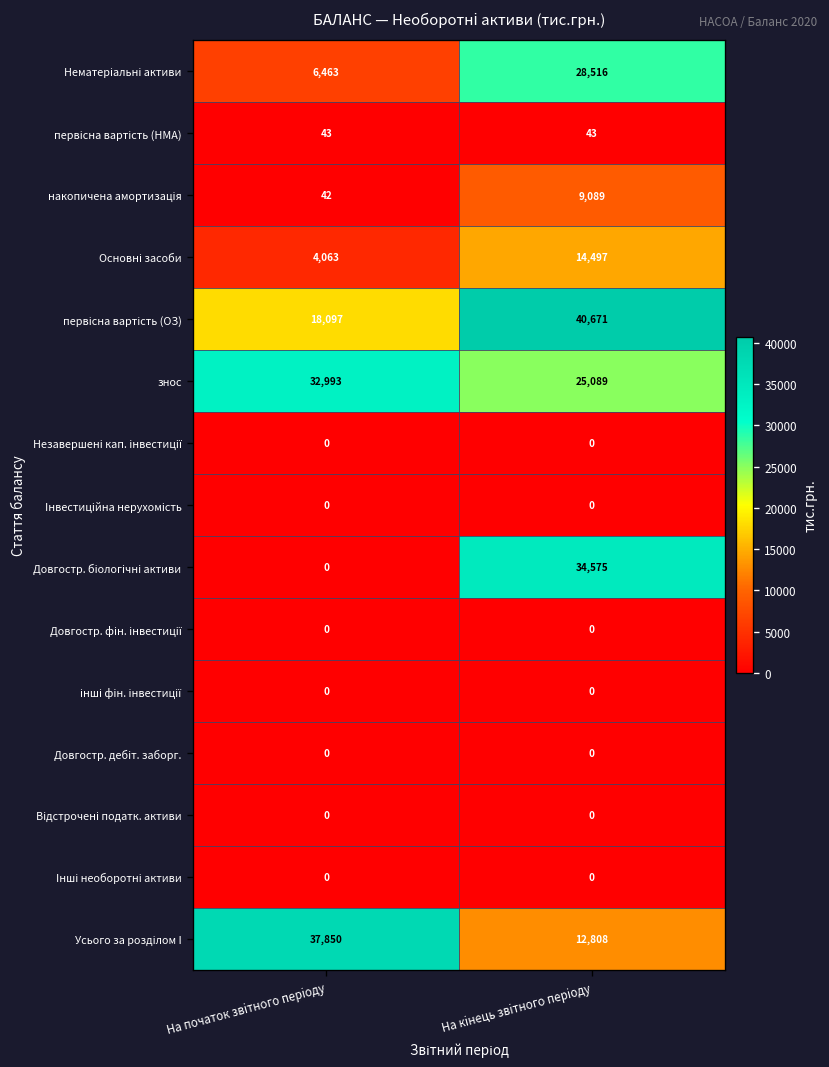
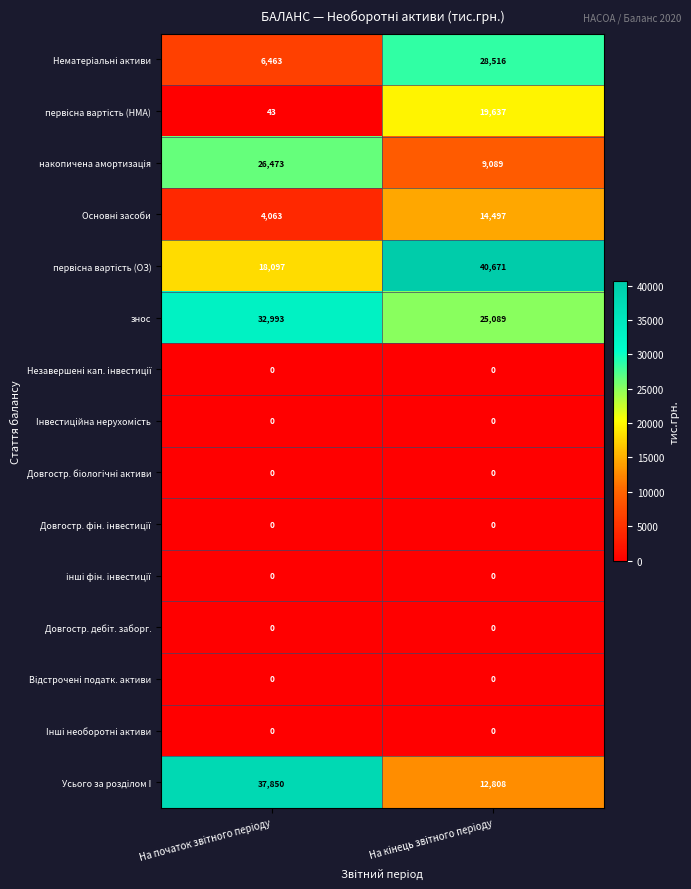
первiсна вартiсть (НМА), На кiнець звiтного перiоду: 43 -> 19,637
накопичена амортизацiя, На початок звiтного перiоду: 42 -> 26,473
Довгостр. біологічні активи, На кiнець звiтного перiоду: 34,575 -> 0
